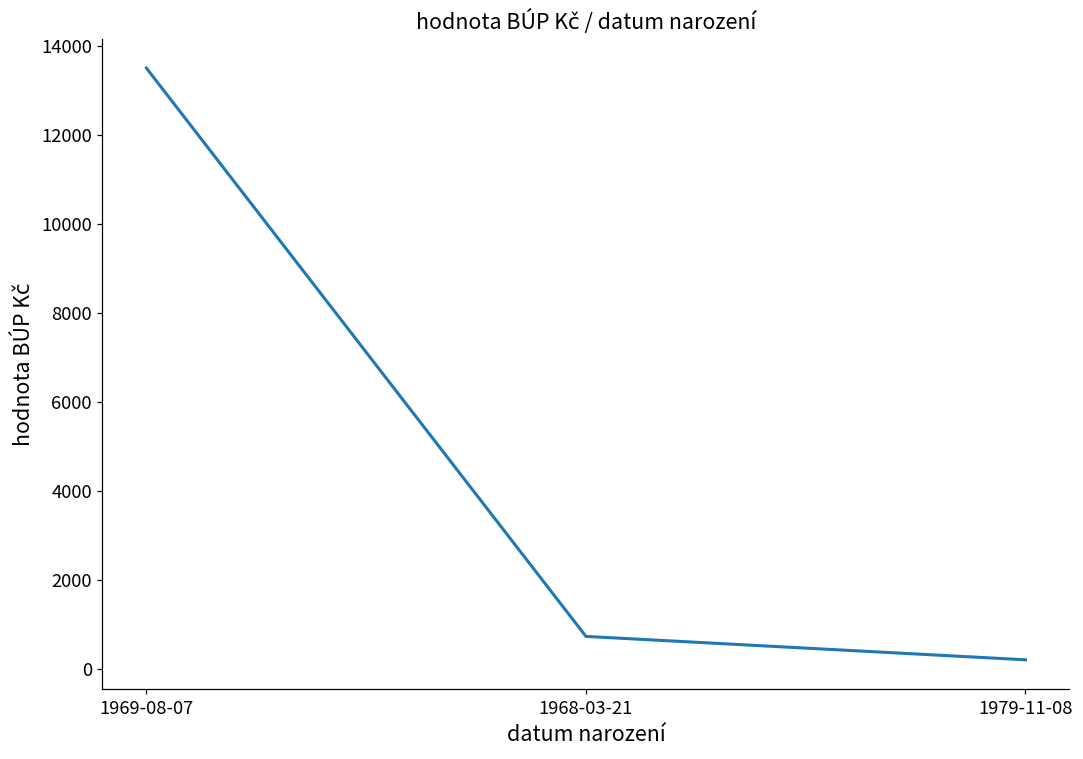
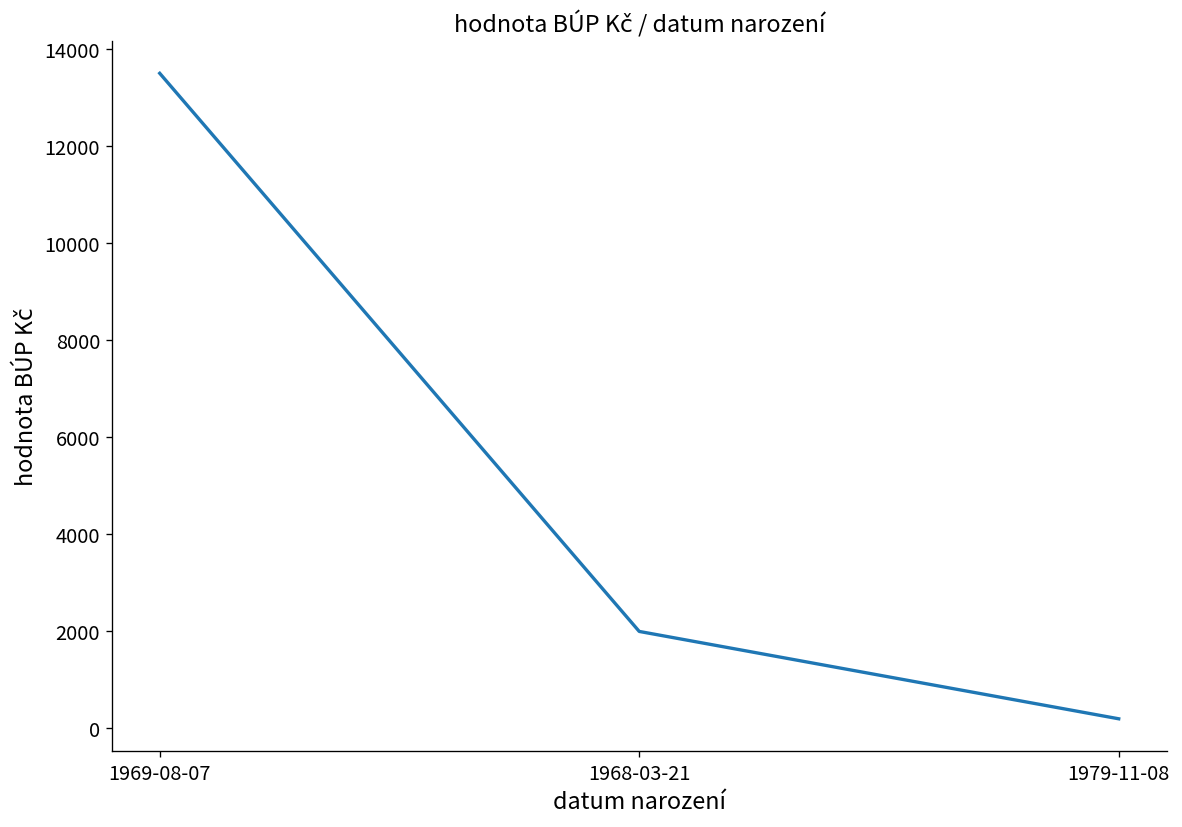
1968-03-21: 700 -> 2000
